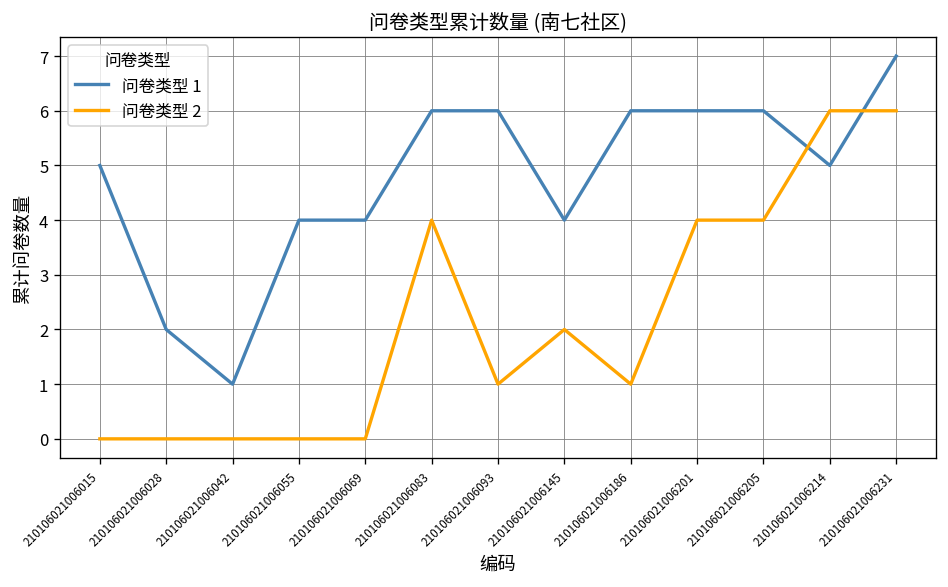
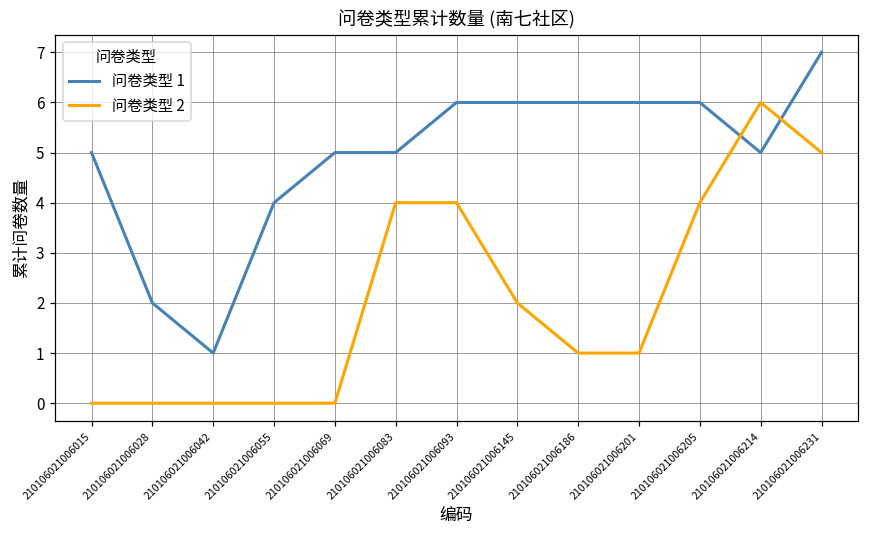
问卷类型 1, 210106021006069: 4 -> 5
问卷类型 1, 210106021006083: 6 -> 5
问卷类型 2, 210106021006093: 1 -> 4
问卷类型 1, 210106021006145: 4 -> 6
问卷类型 2, 210106021006201: 4 -> 1
问卷类型 2, 210106021006231: 6 -> 5
